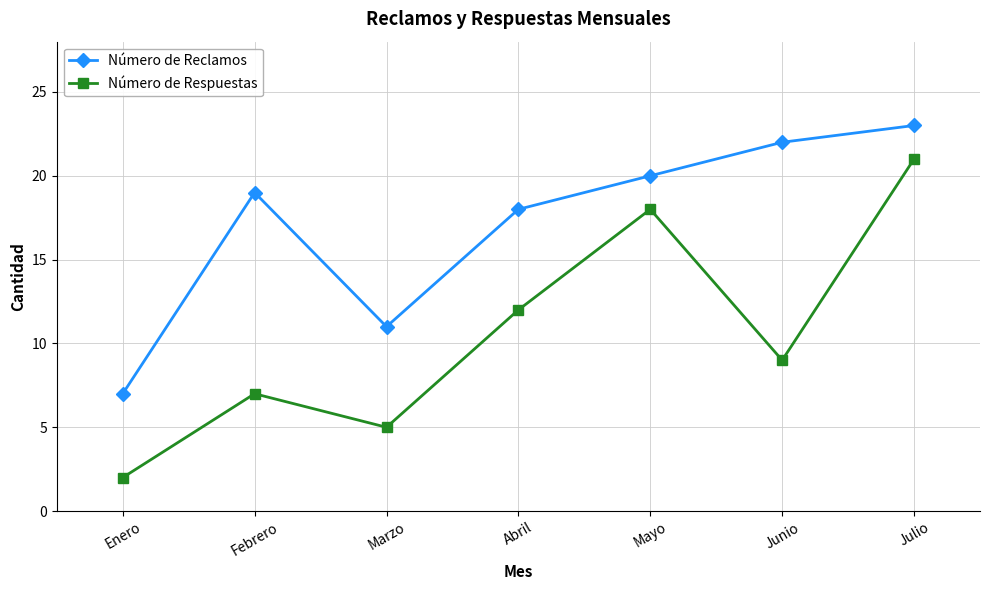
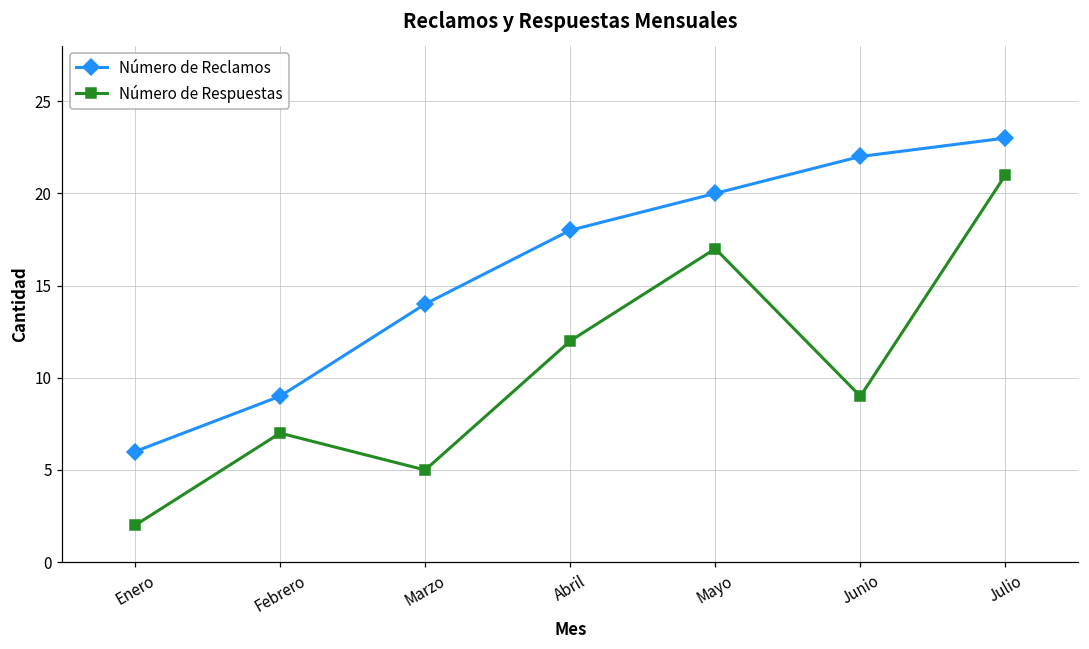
Número de Reclamos, Enero: 7 -> 6
Número de Reclamos, Febrero: 19 -> 9
Número de Reclamos, Marzo: 11 -> 14
Número de Respuestas, Mayo: 18 -> 17
